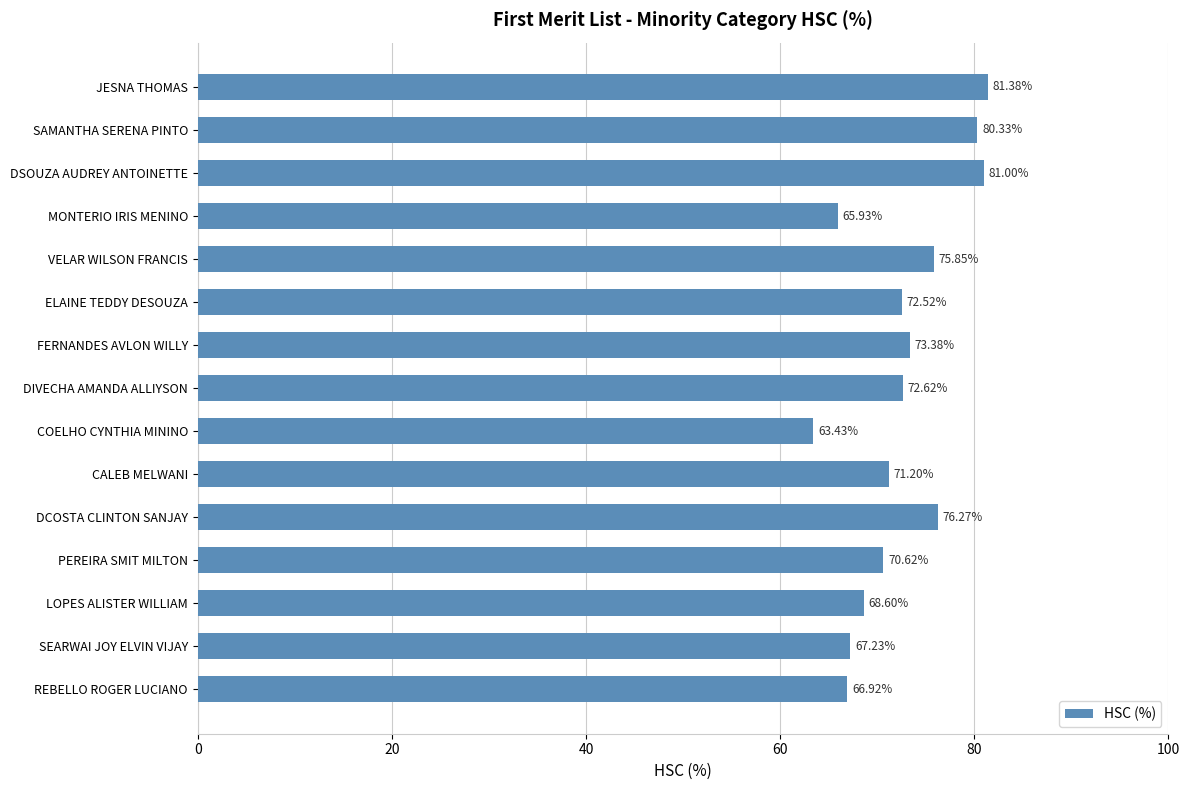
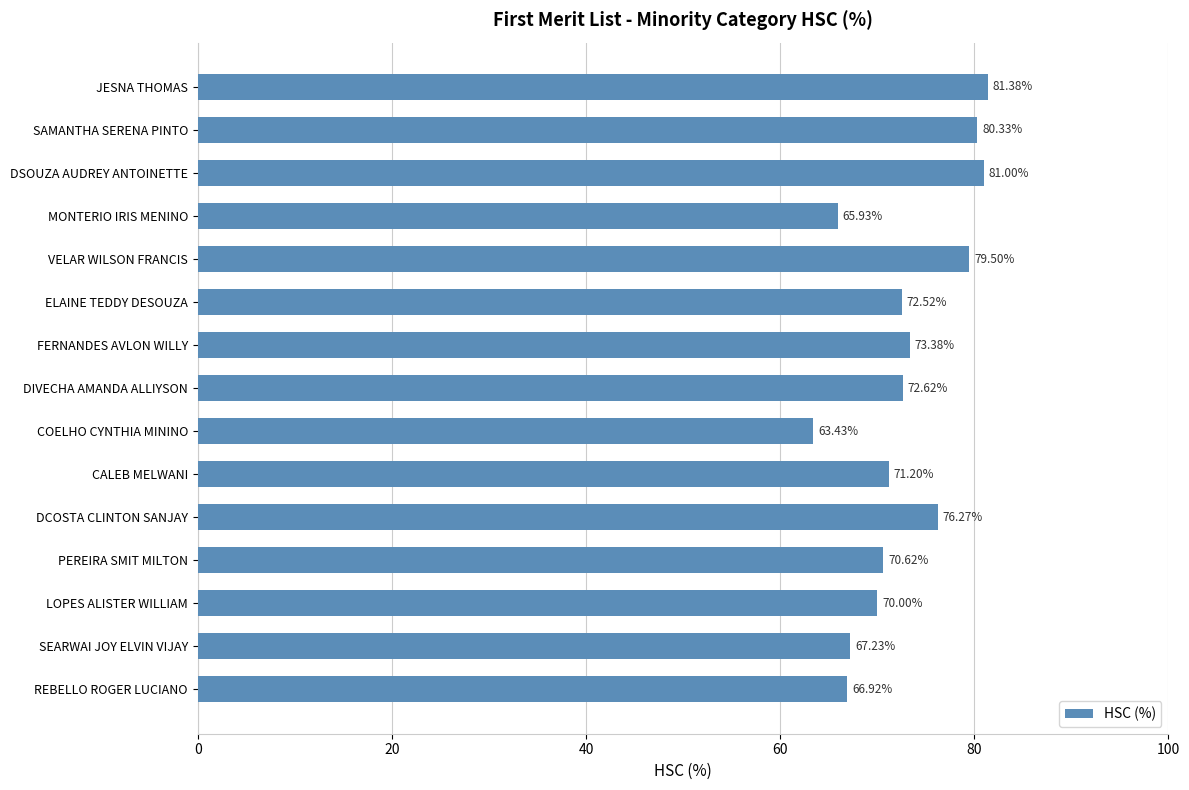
VELAR WILSON FRANCIS: 75.85% -> 79.50%
LOPES ALISTER WILLIAM: 68.60% -> 70.00%
